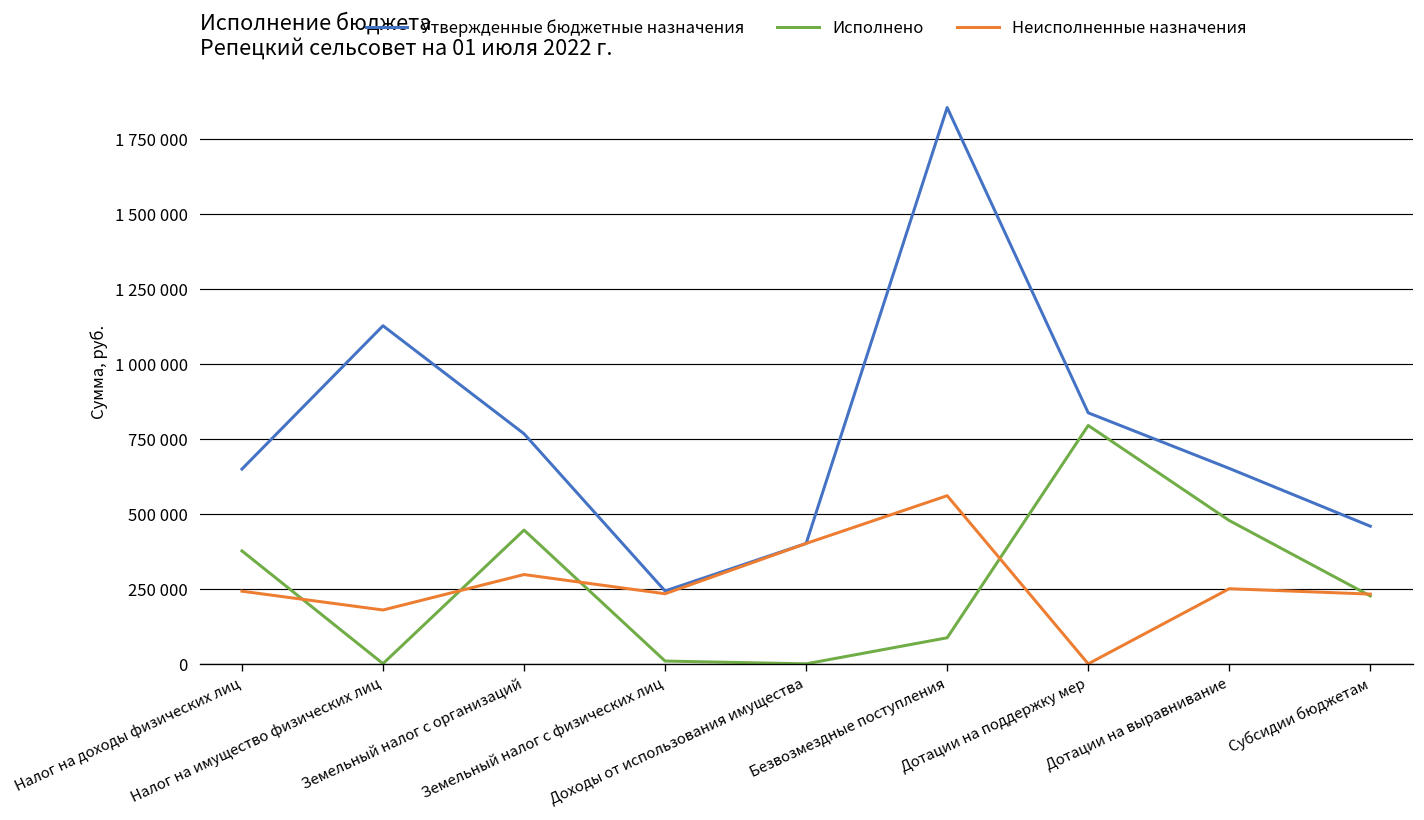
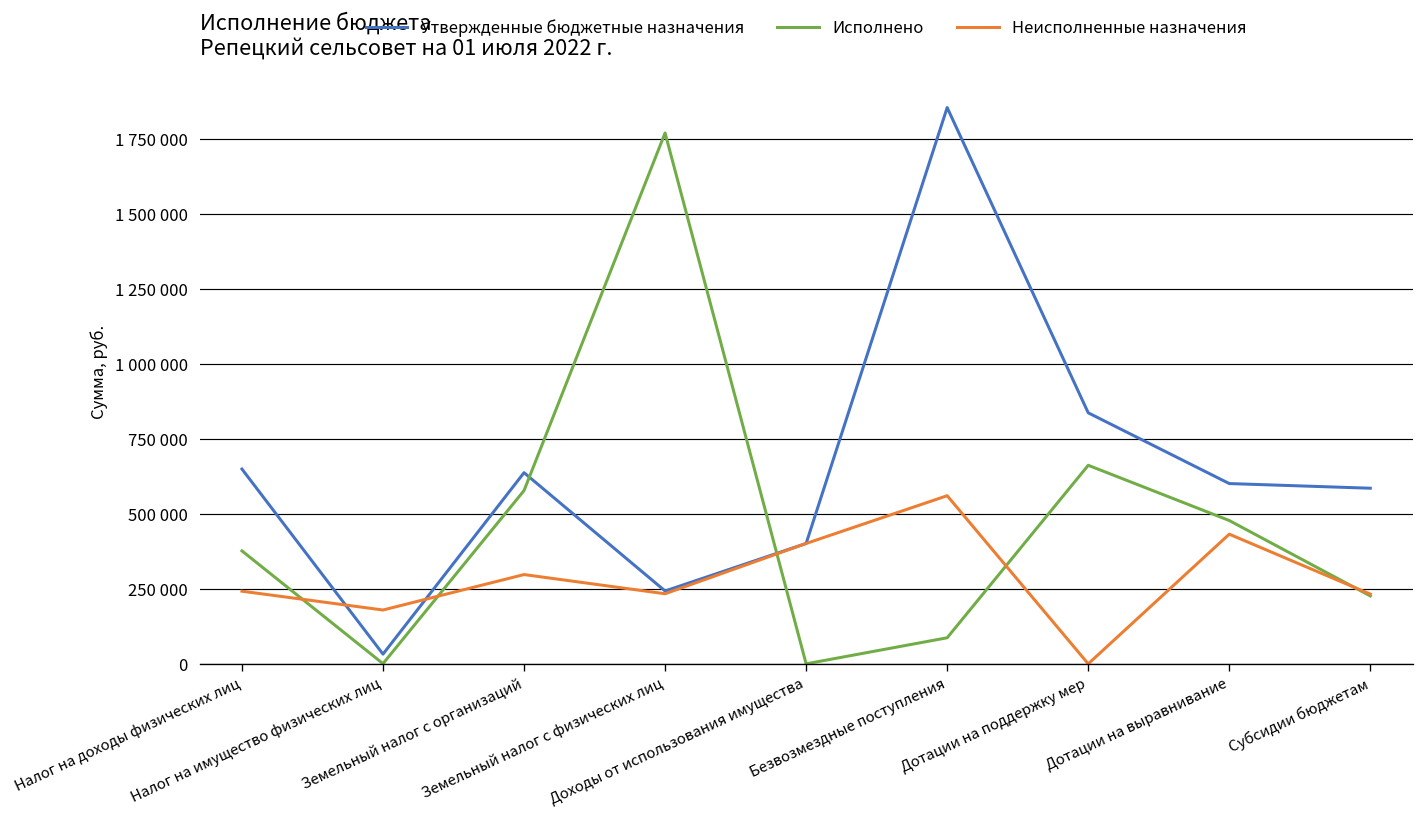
Утвержденные бюджетные назначения, Налог на имущество физических лиц: 1130000 -> 30000
Утвержденные бюджетные назначения, Земельный налог с организаций: 770000 -> 640000
Исполнено, Земельный налог с организаций: 450000 -> 580000
Исполнено, Земельный налог с физических лиц: 10000 -> 1770000
Исполнено, Дотации на поддержку мер: 790000 -> 660000
Утвержденные бюджетные назначения, Дотации на выравнивание: 650000 -> 600000
Неисполненные назначения, Дотации на выравнивание: 250000 -> 430000
Утвержденные бюджетные назначения, Субсидии бюджетам: 460000 -> 590000
